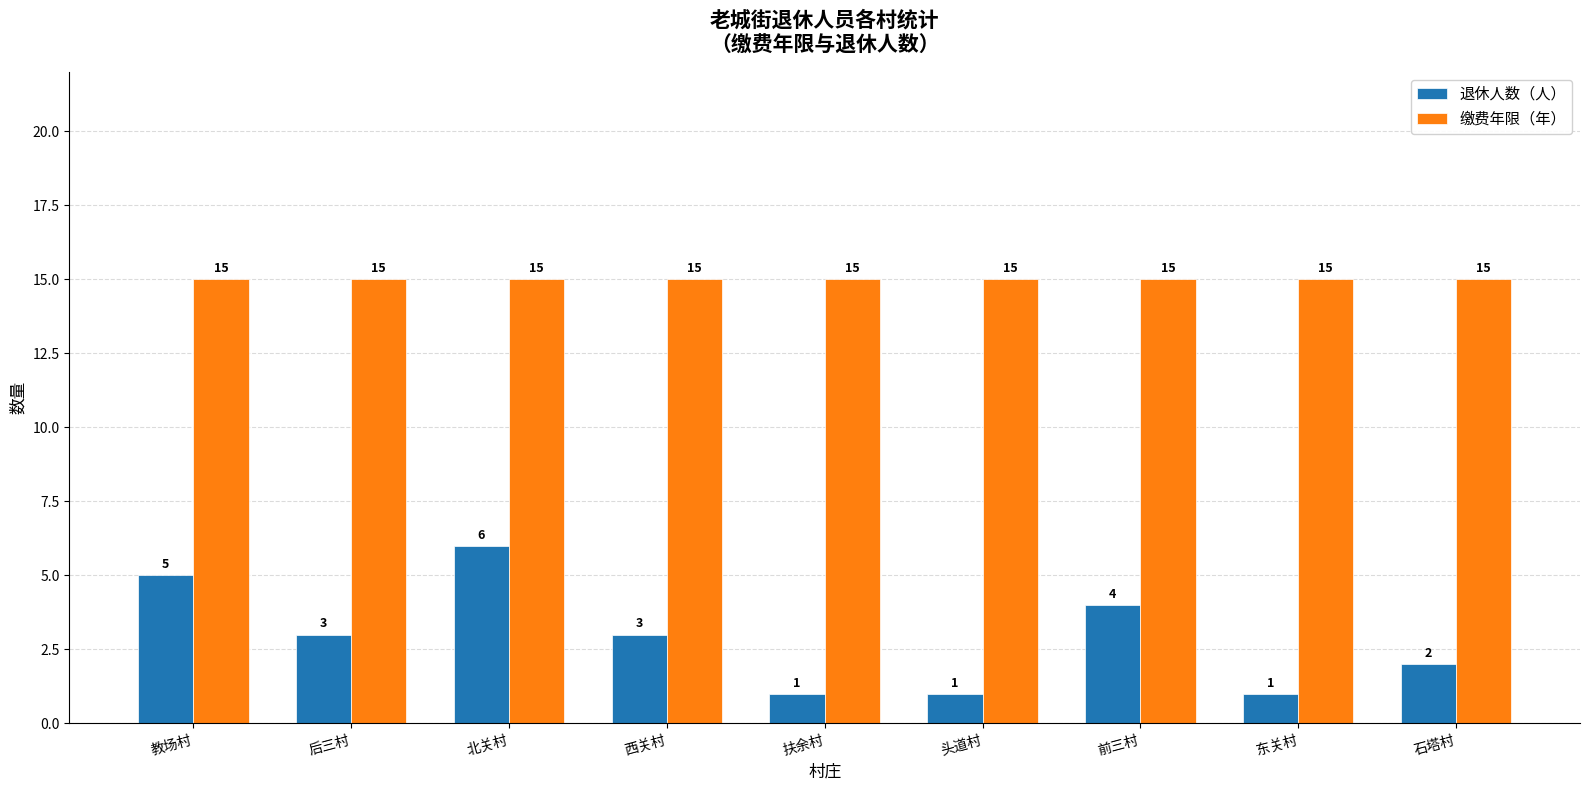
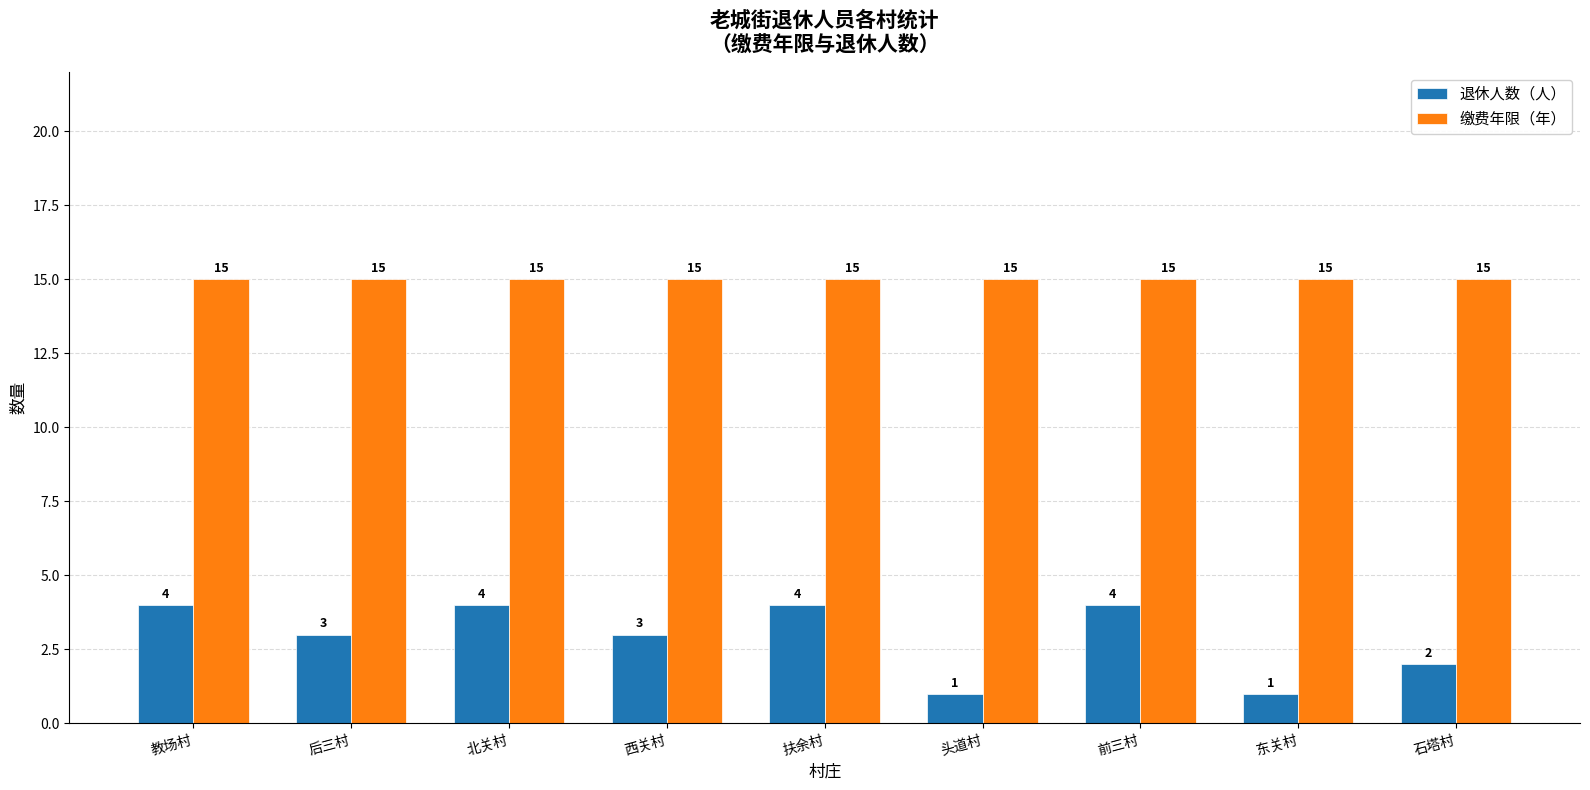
退休人数（人）, 教场村: 5 -> 4
退休人数（人）, 北关村: 6 -> 4
退休人数（人）, 扶余村: 1 -> 4
